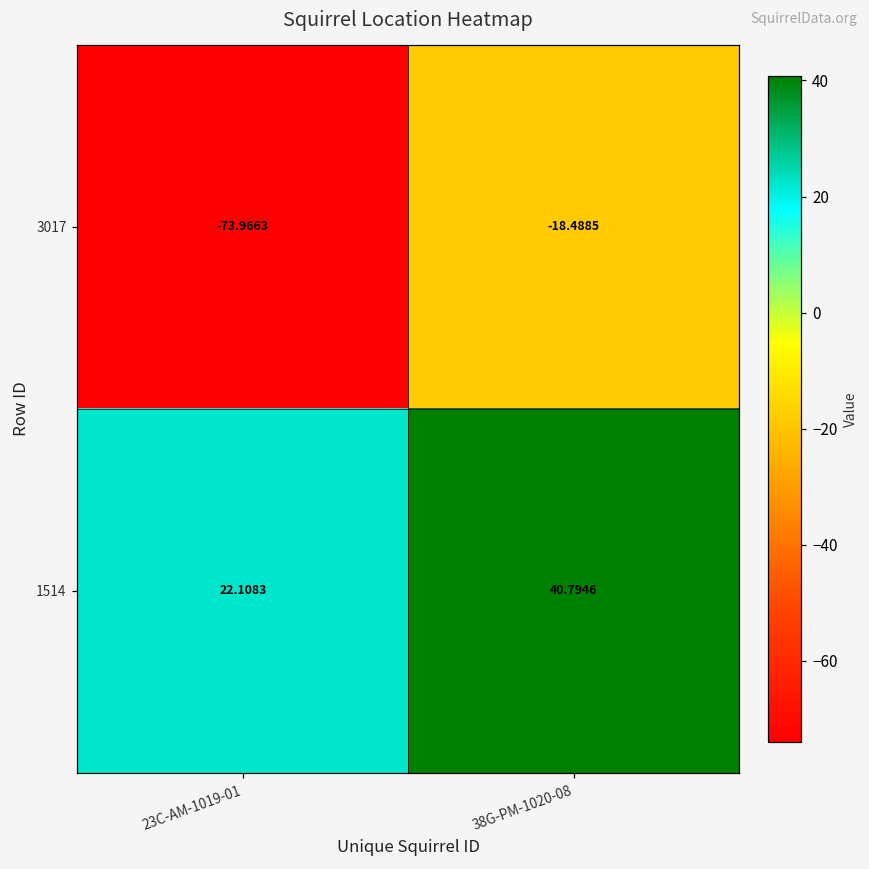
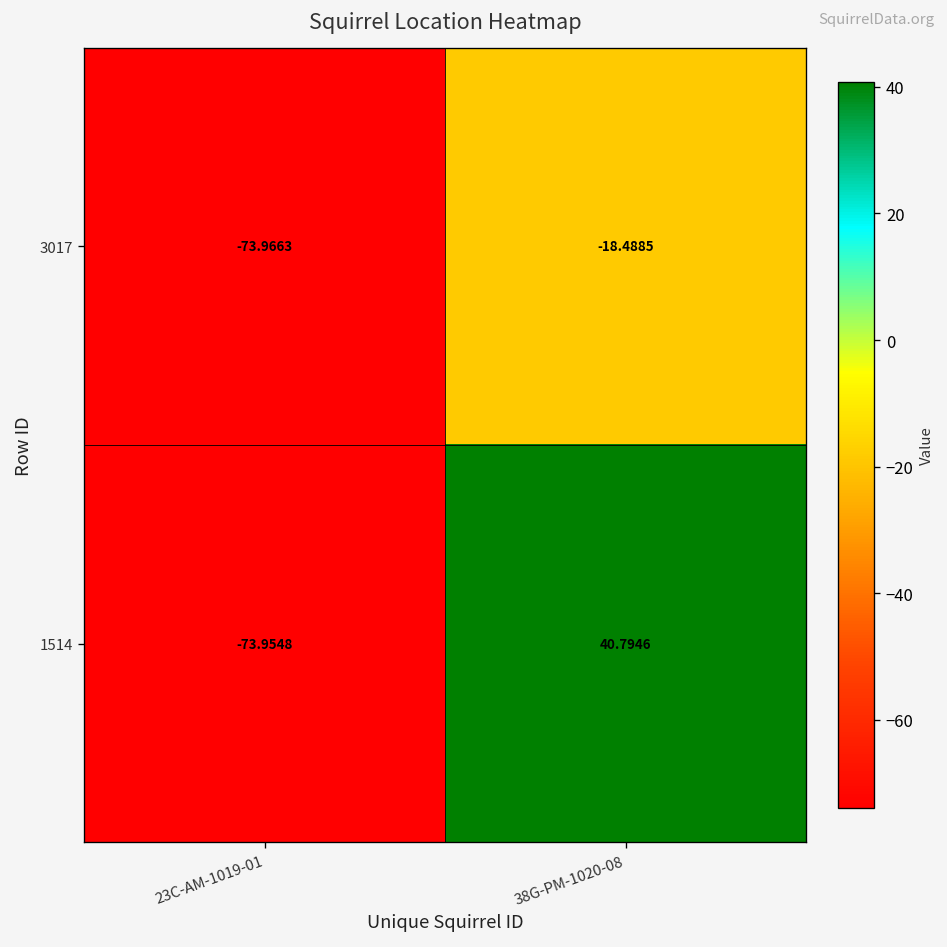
1514, 23C-AM-1019-01: 22.1083 -> -73.9548
